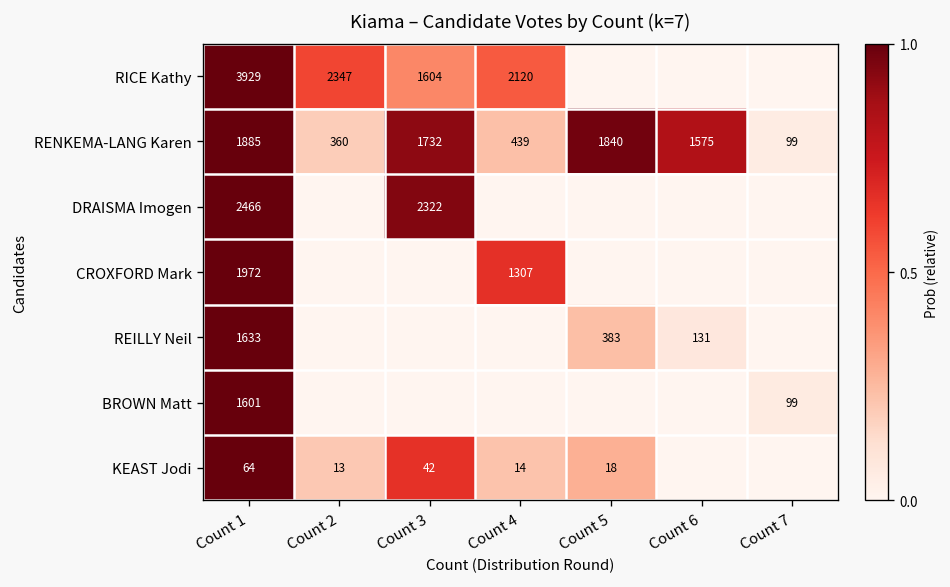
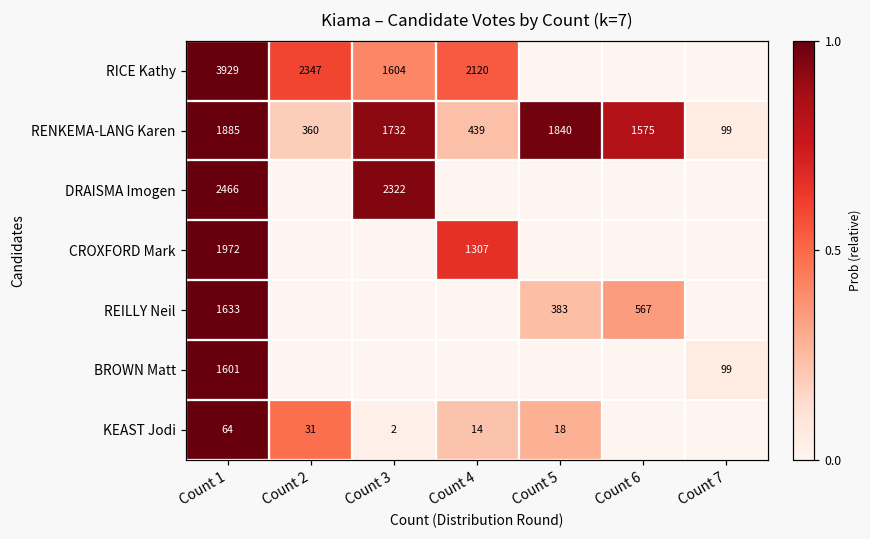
REILLY Neil, Count 6: 131 -> 567
KEAST Jodi, Count 2: 13 -> 31
KEAST Jodi, Count 3: 42 -> 2
